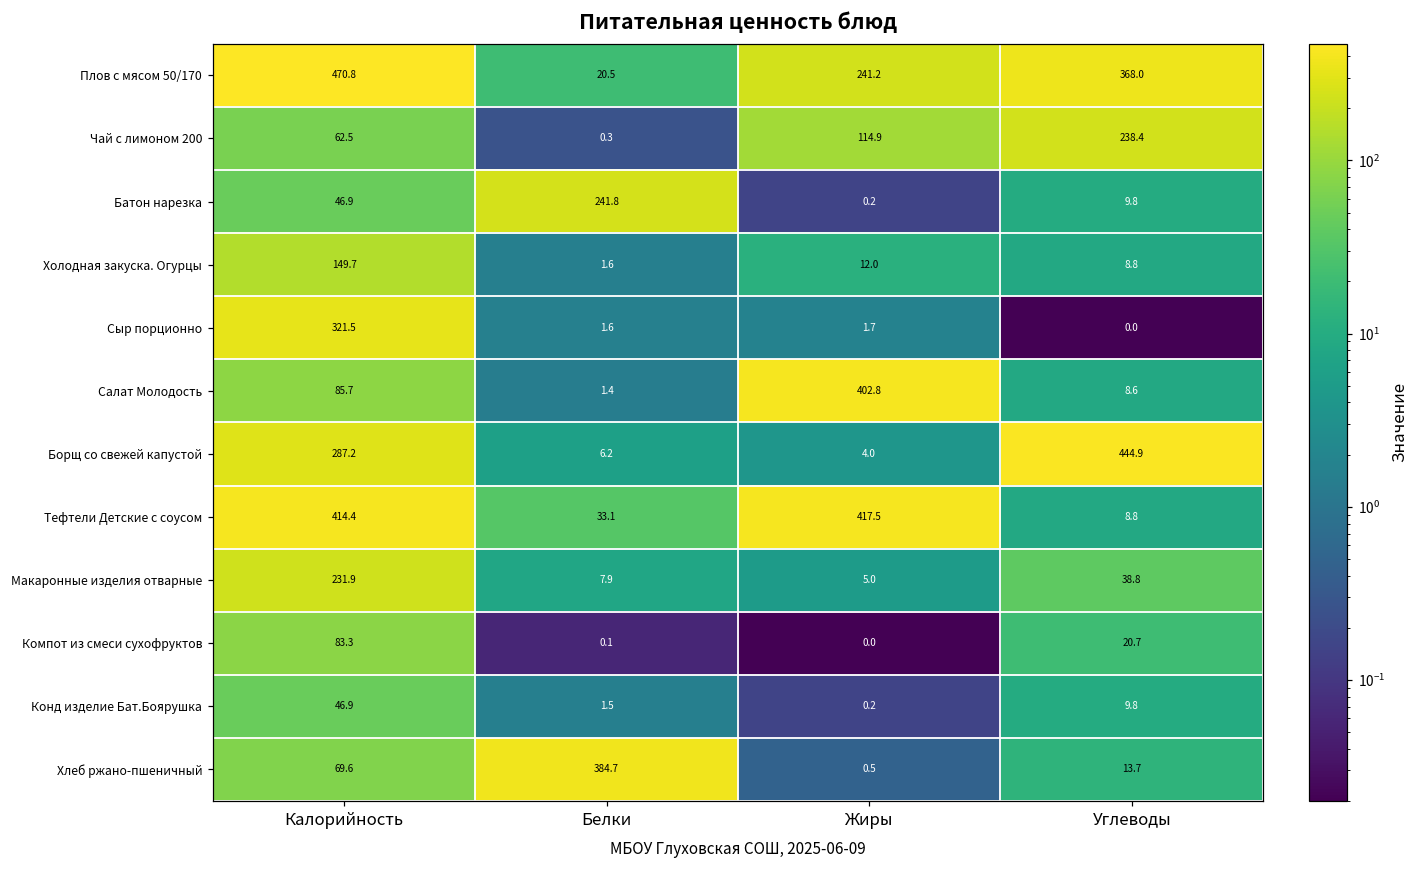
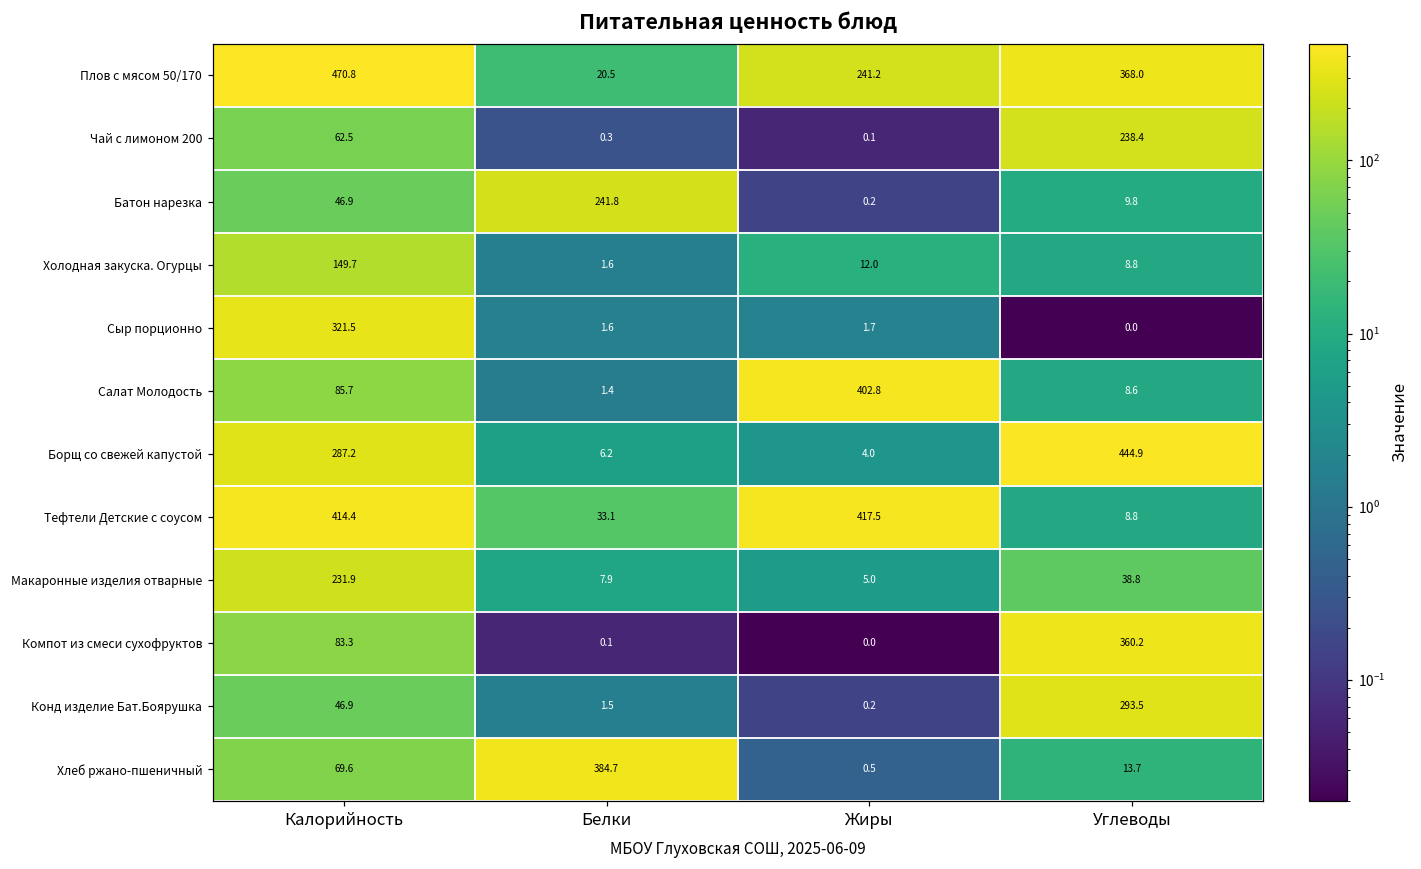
Чай с лимоном 200, Жиры: 114.9 -> 0.1
Компот из смеси сухофруктов, Углеводы: 20.7 -> 360.2
Конд изделие Бат.Боярушка, Углеводы: 9.8 -> 293.5
